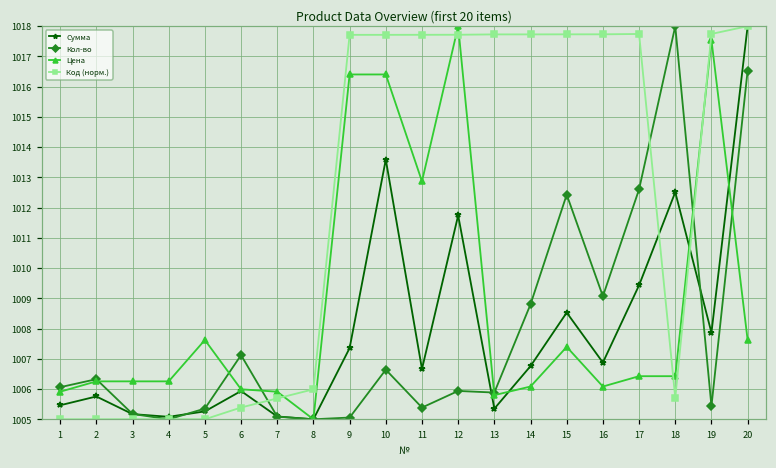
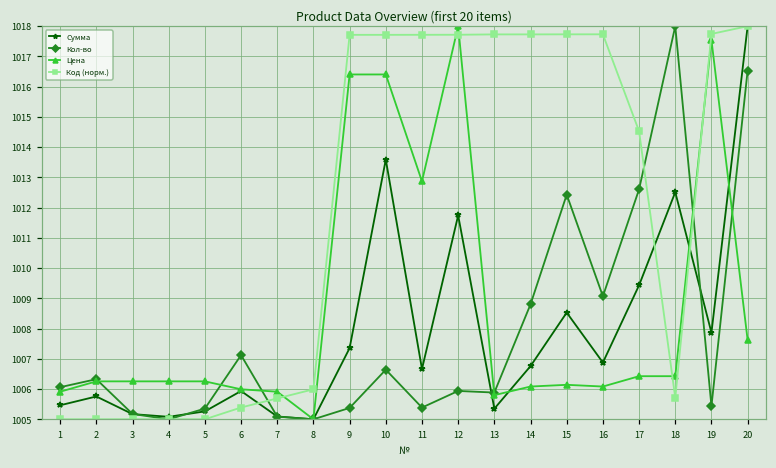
Цена, 5: 1007.6 -> 1006.3
Кол-во, 9: 1005.1 -> 1005.4
Цена, 15: 1007.4 -> 1006.1
Код (норм.), 17: 1017.7 -> 1014.5
